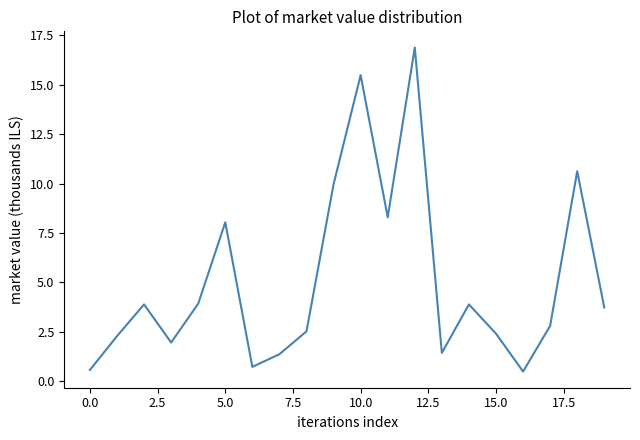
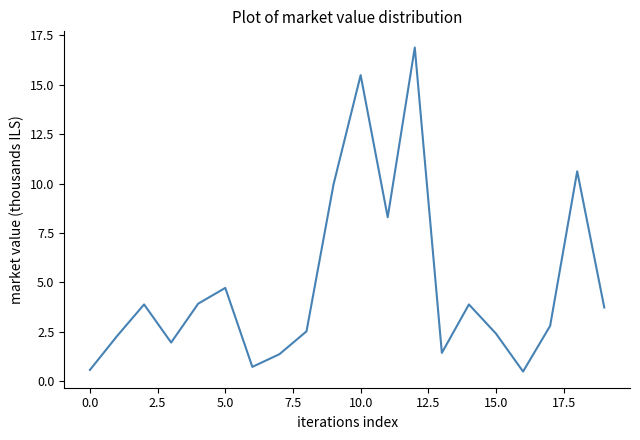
5.0: 8.0 -> 4.7
